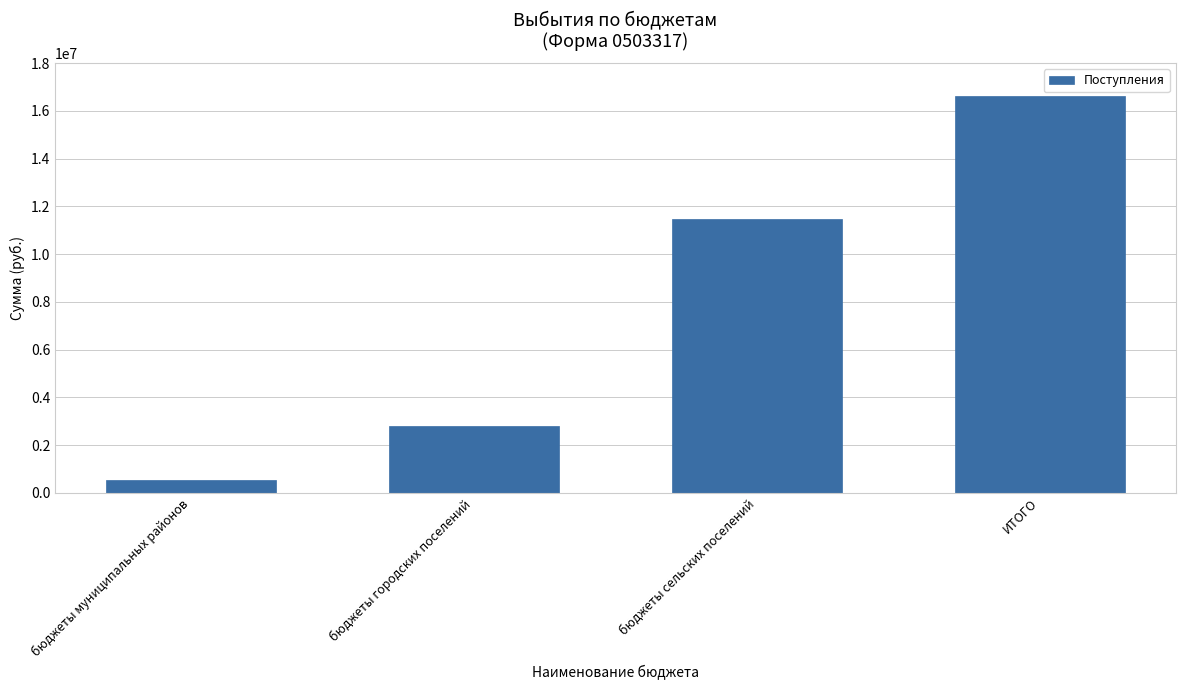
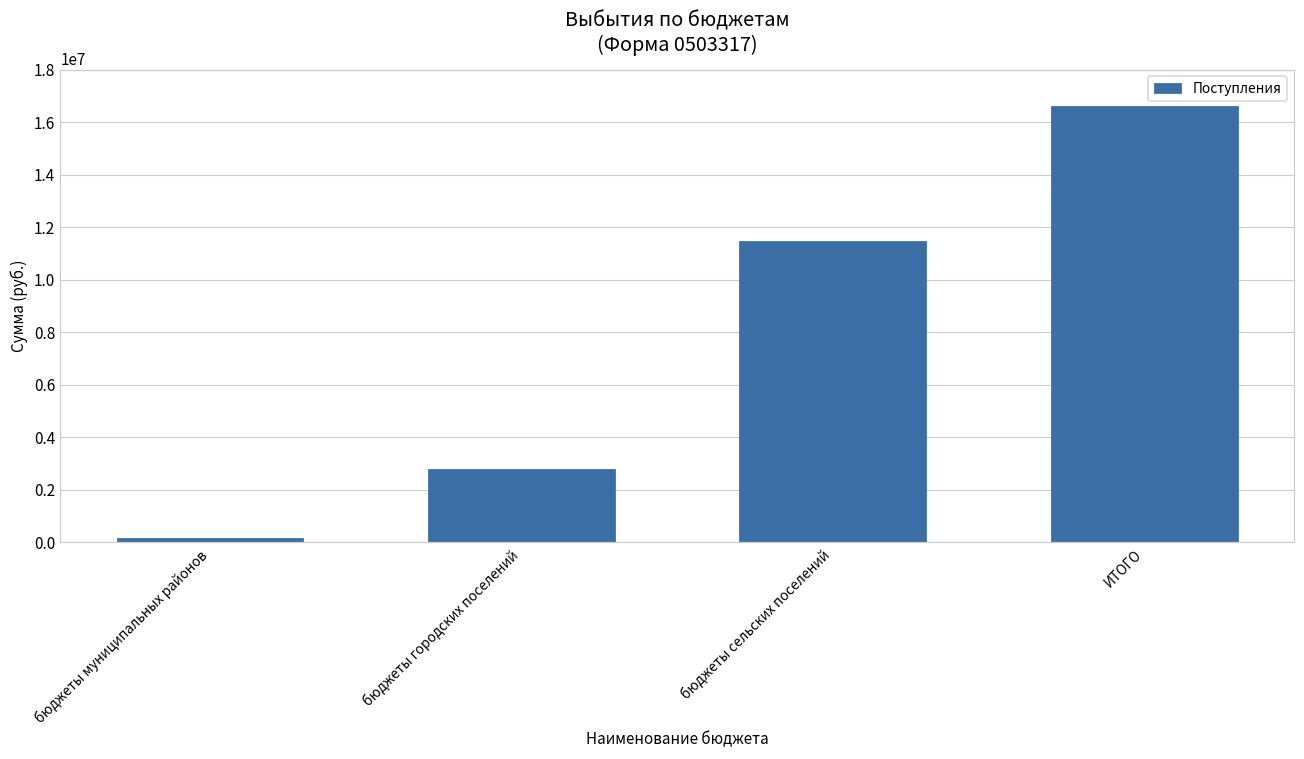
бюджеты муниципальных районов: 500000 -> 100000
